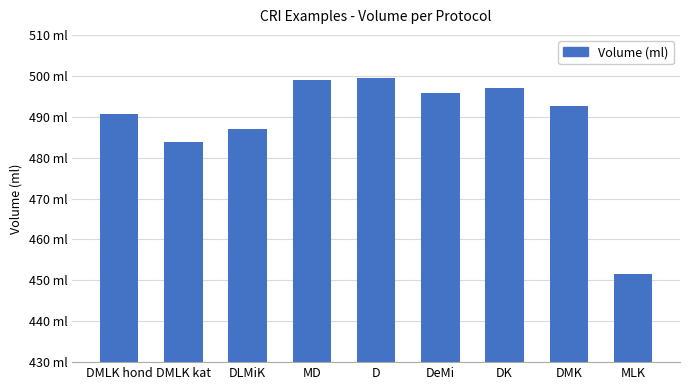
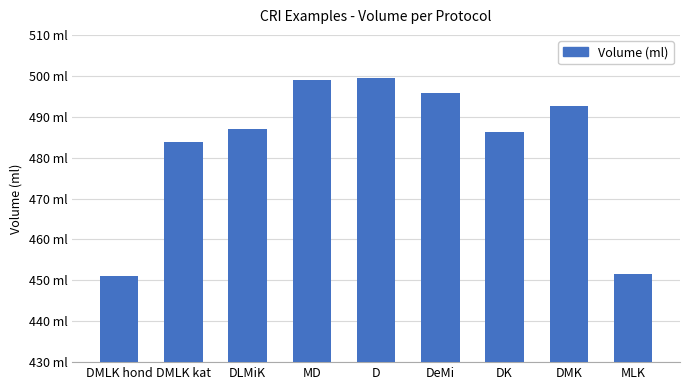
DMLK hond: 491 ml -> 451 ml
DK: 497 ml -> 486 ml
